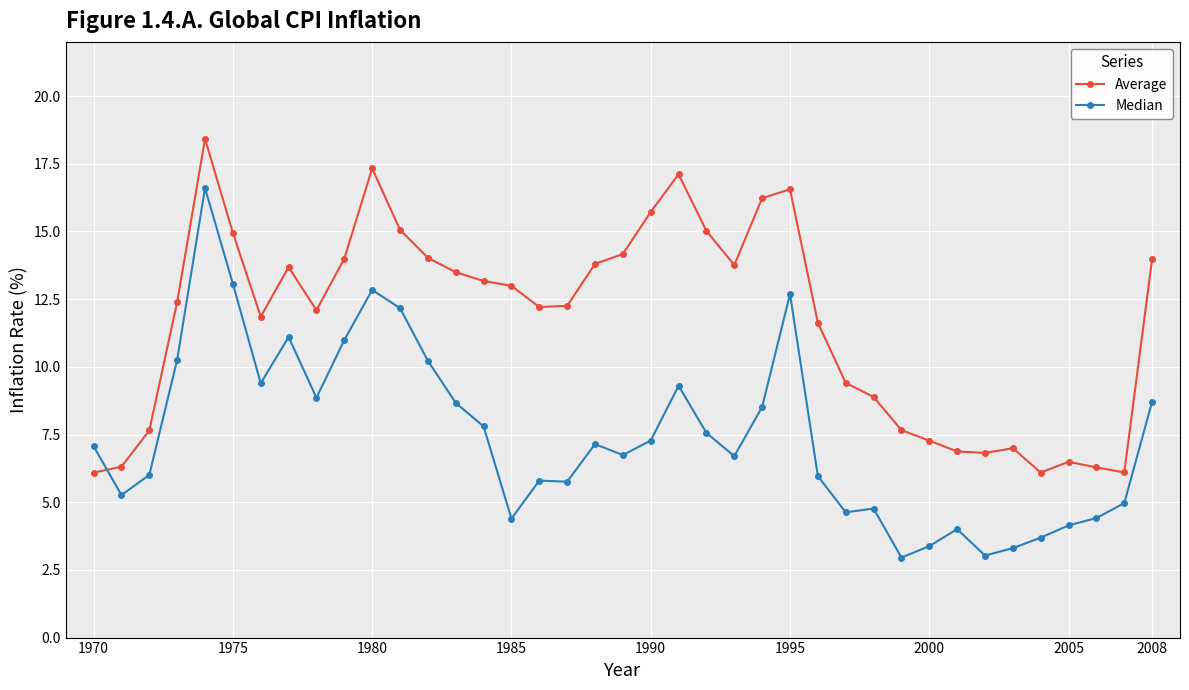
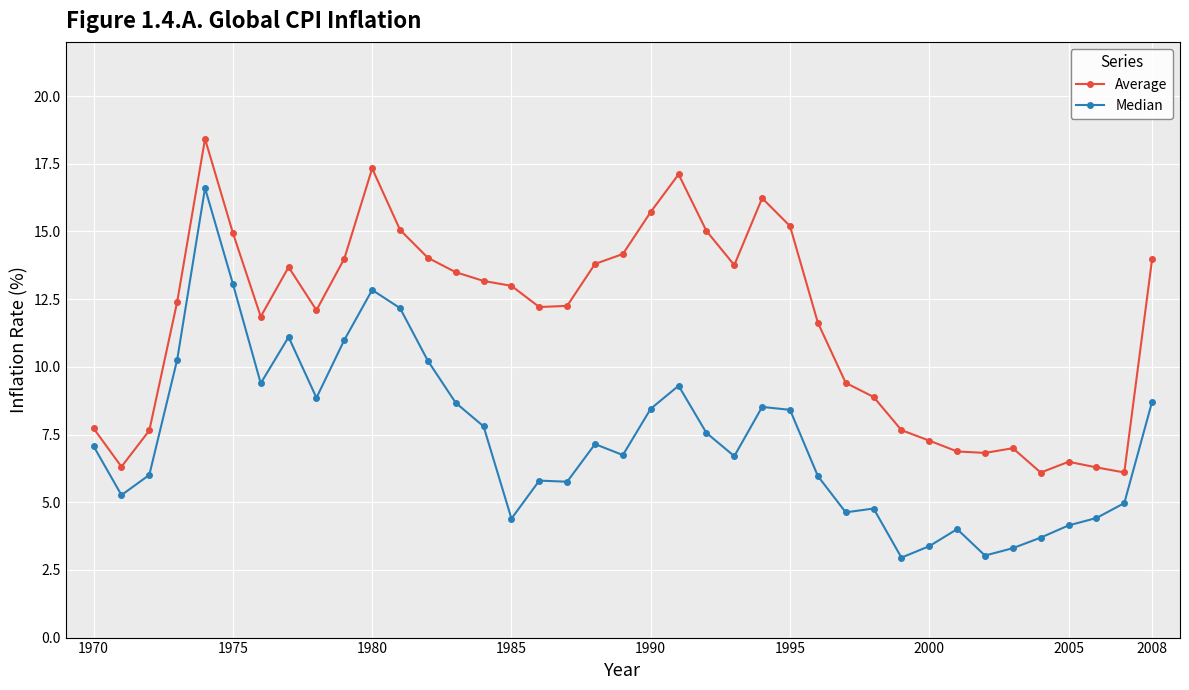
Average, 1970: 6.1 -> 7.7
Median, 1990: 7.3 -> 8.5
Average, 1995: 16.6 -> 15.2
Median, 1995: 12.7 -> 8.4
